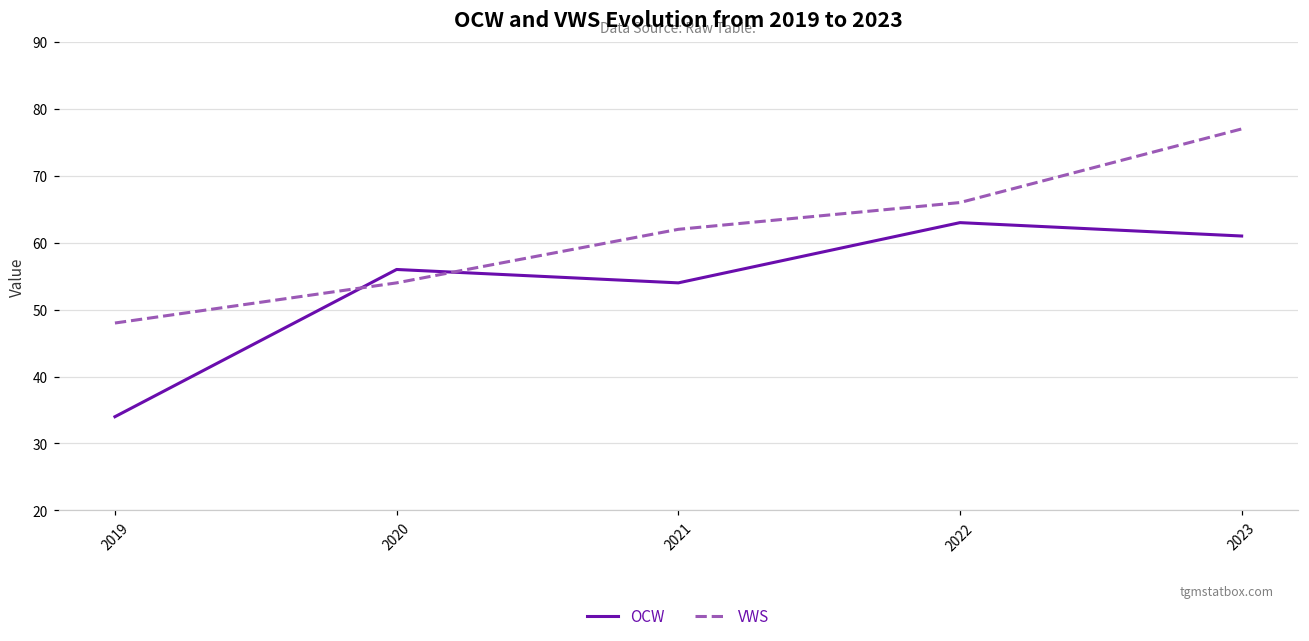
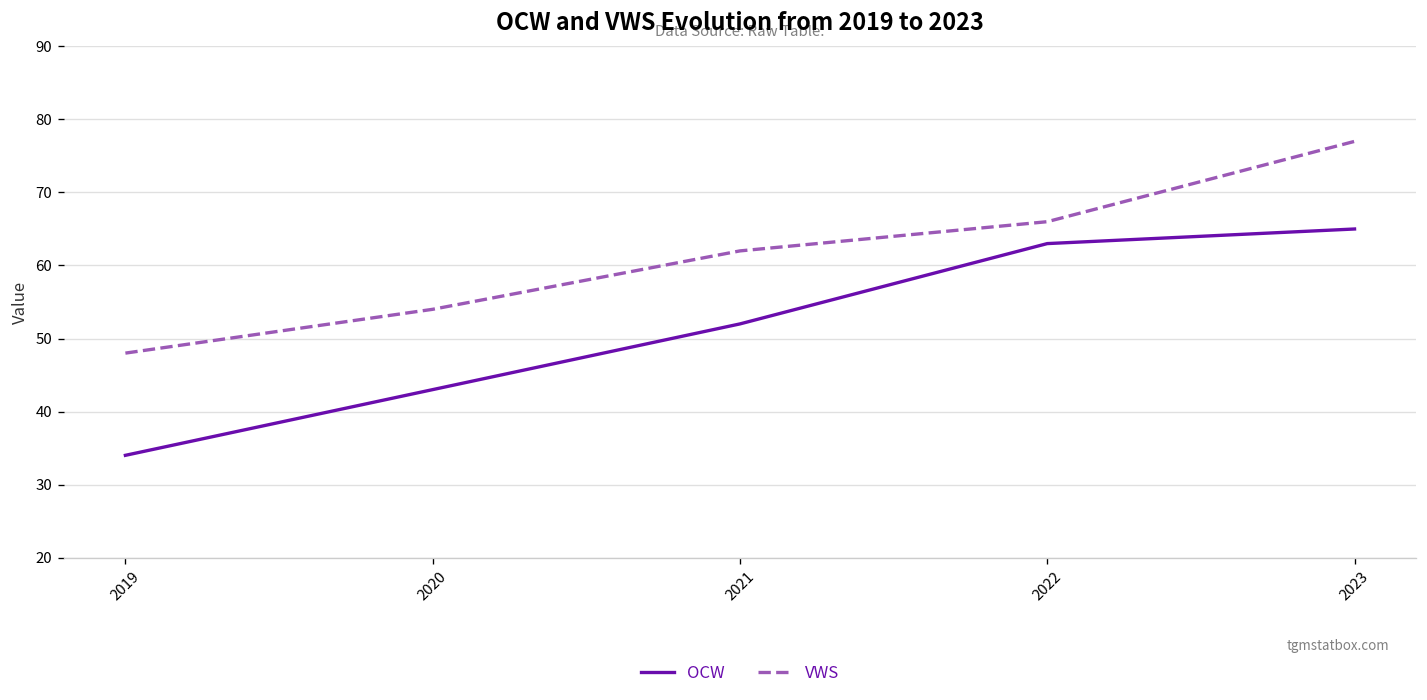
OCW, 2020: 56 -> 43
OCW, 2021: 54 -> 52
OCW, 2023: 61 -> 65
